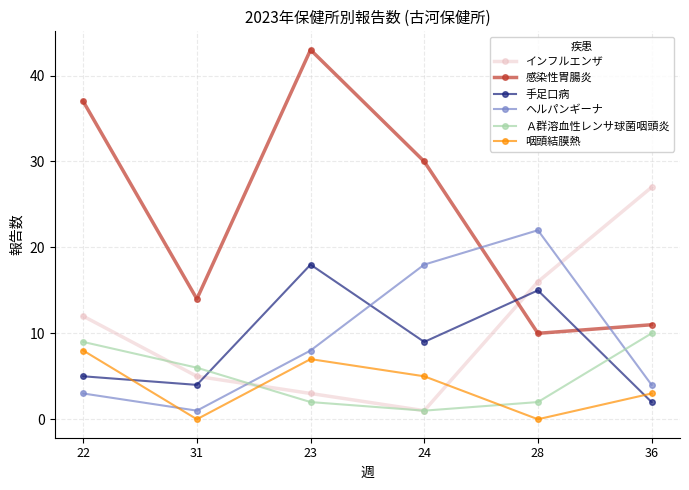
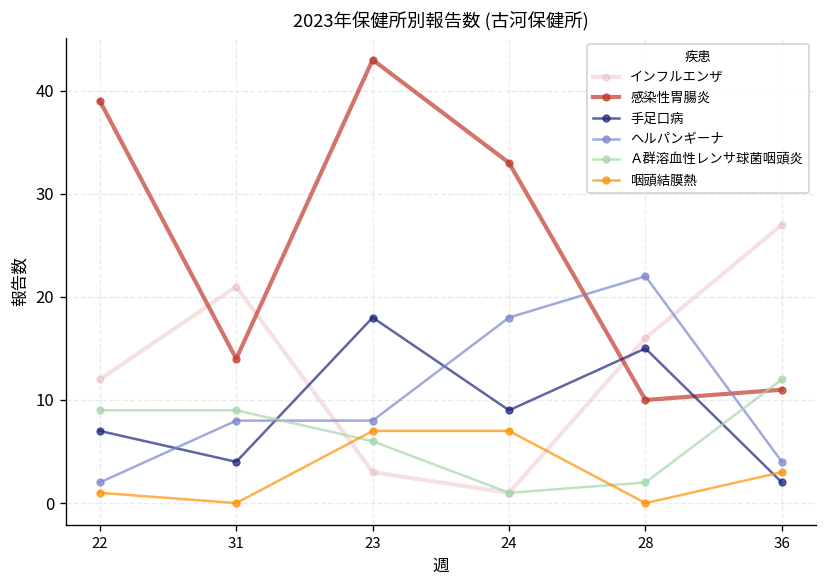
感染性胃腸炎, 22: 37 -> 39
手足口病, 22: 5 -> 7
ヘルパンギーナ, 22: 3 -> 2
咽頭結膜熱, 22: 8 -> 1
インフルエンザ, 31: 5 -> 21
ヘルパンギーナ, 31: 1 -> 8
Ａ群溶血性レンサ球菌咽頭炎, 31: 6 -> 9
Ａ群溶血性レンサ球菌咽頭炎, 23: 2 -> 6
感染性胃腸炎, 24: 30 -> 33
咽頭結膜熱, 24: 5 -> 7
Ａ群溶血性レンサ球菌咽頭炎, 36: 10 -> 12
